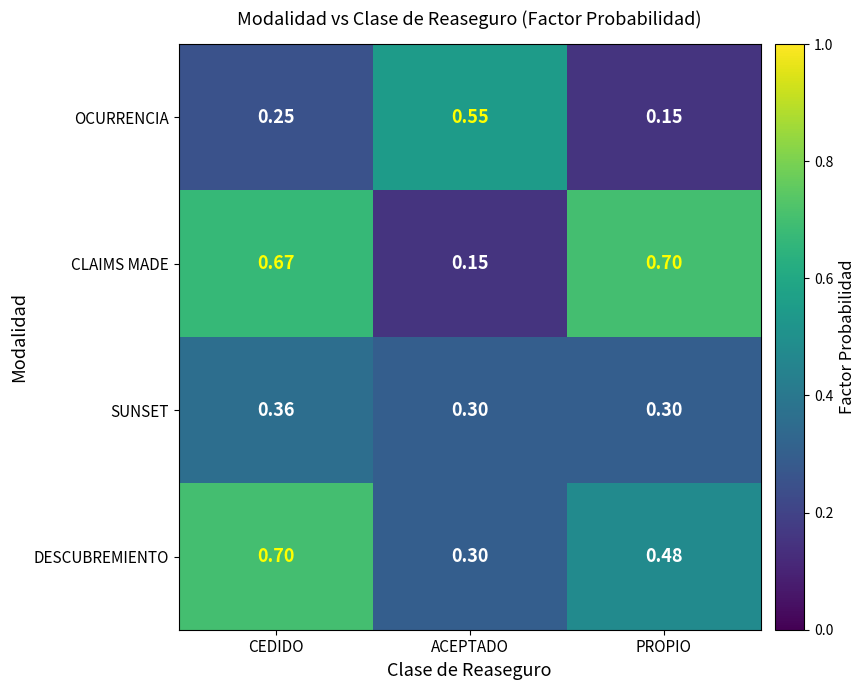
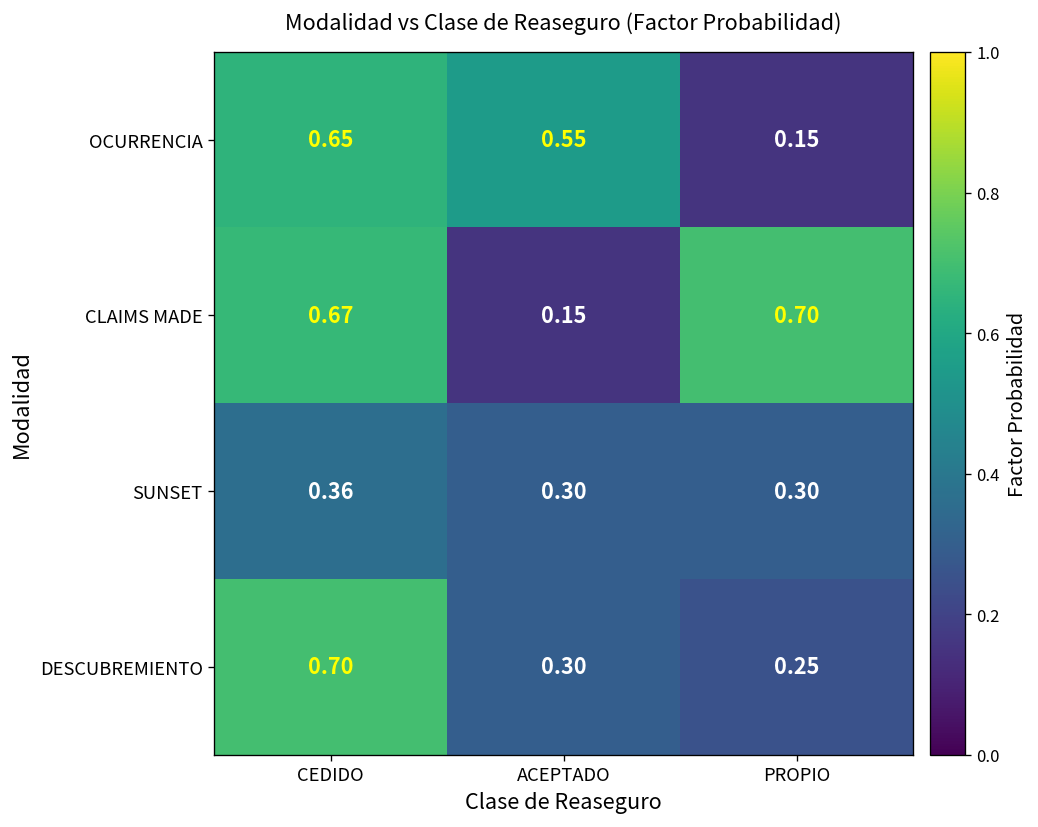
OCURRENCIA, CEDIDO: 0.25 -> 0.65
DESCUBREMIENTO, PROPIO: 0.48 -> 0.25
